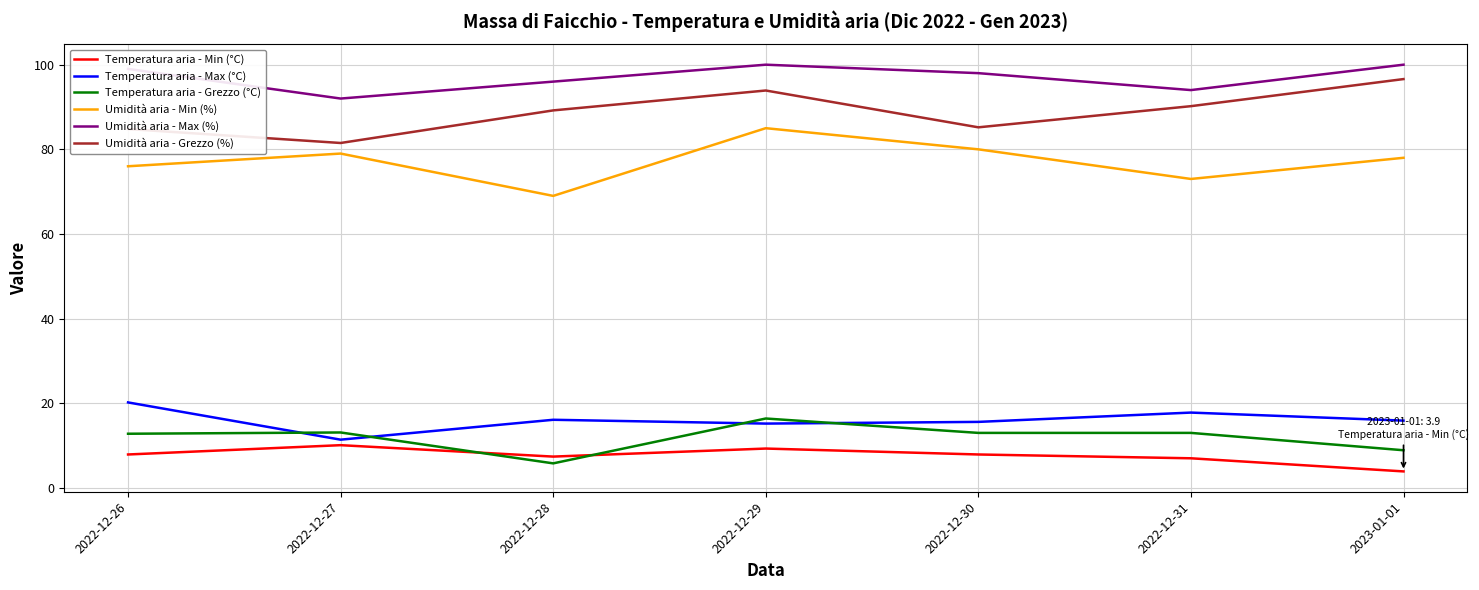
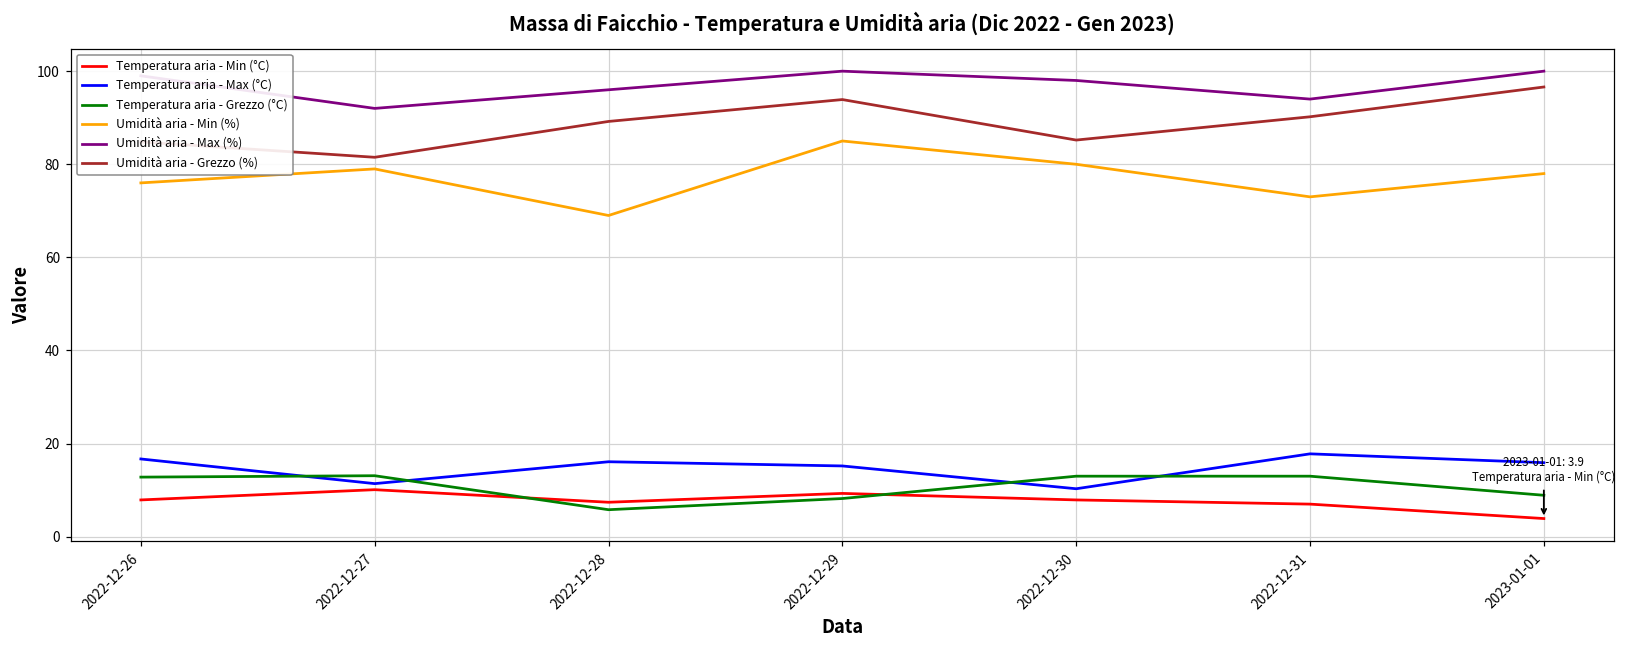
Temperatura aria - Max (°C), 2022-12-26: 20 -> 17
Temperatura aria - Grezzo (°C), 2022-12-29: 16 -> 8
Temperatura aria - Max (°C), 2022-12-30: 16 -> 10
